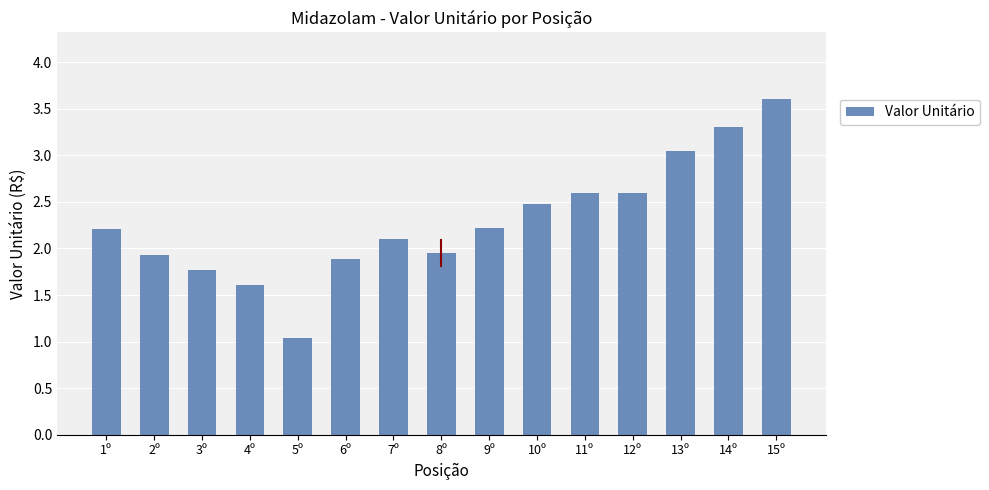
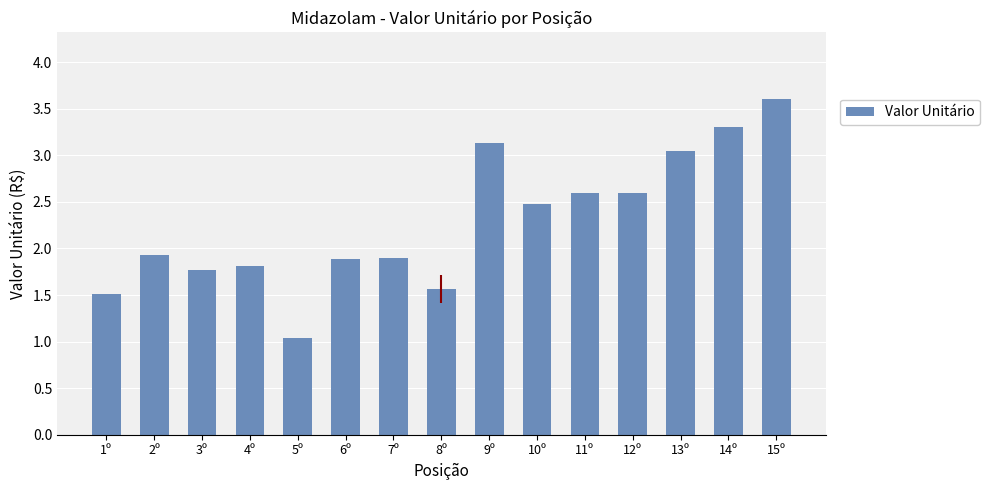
1º: 2.2 -> 1.5
4º: 1.6 -> 1.8
7º: 2.1 -> 1.9
8º: 2.0 -> 1.6
9º: 2.2 -> 3.1
